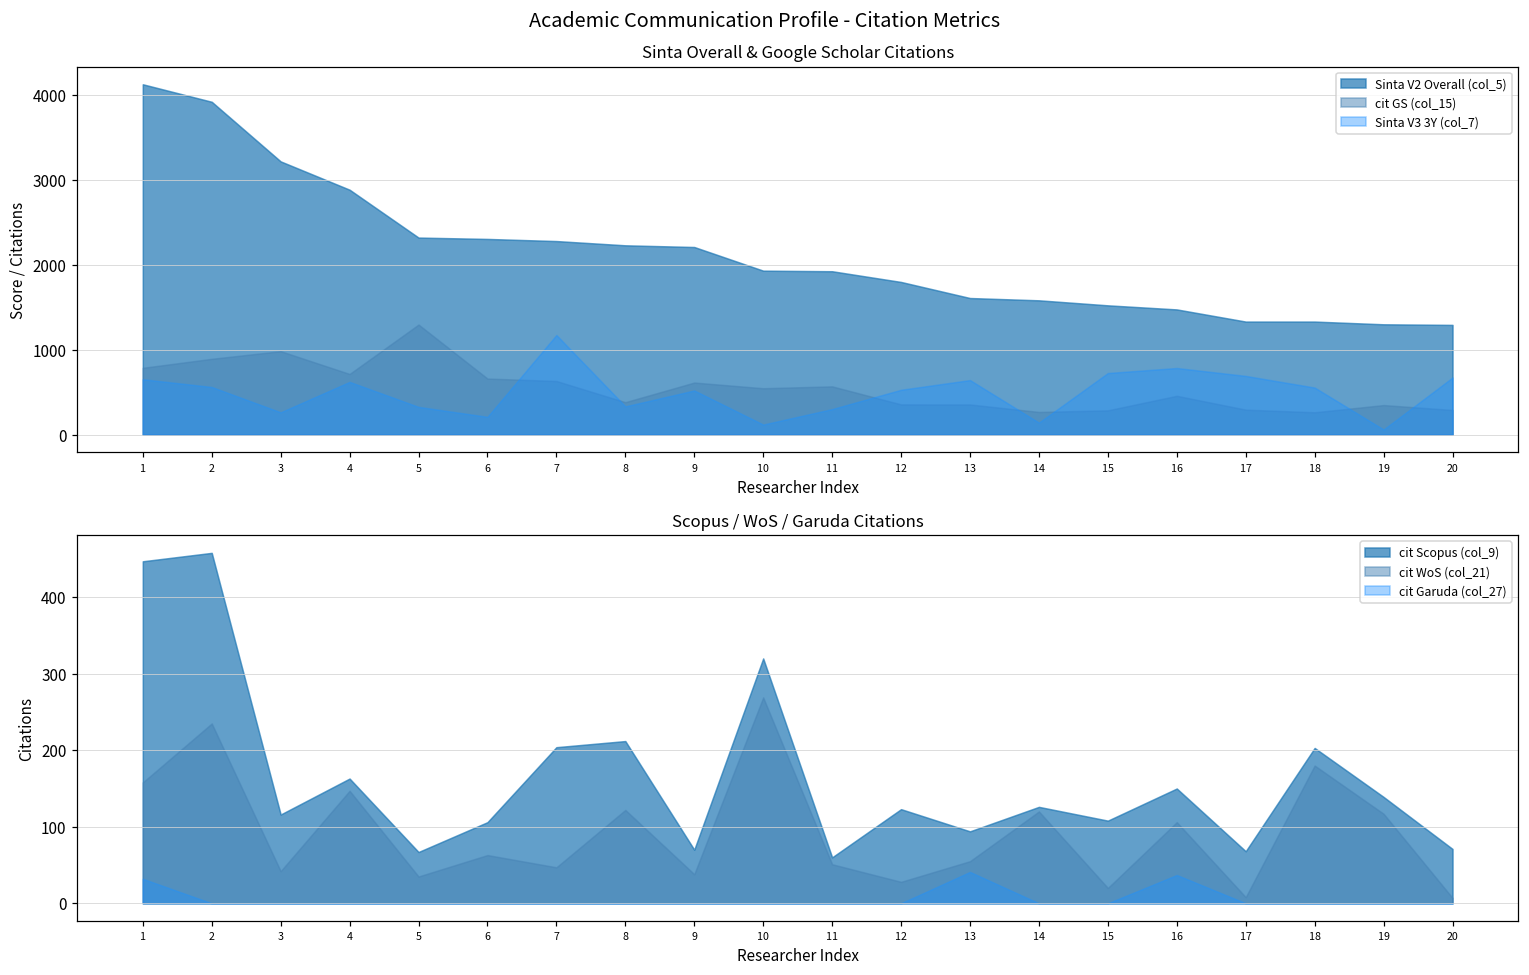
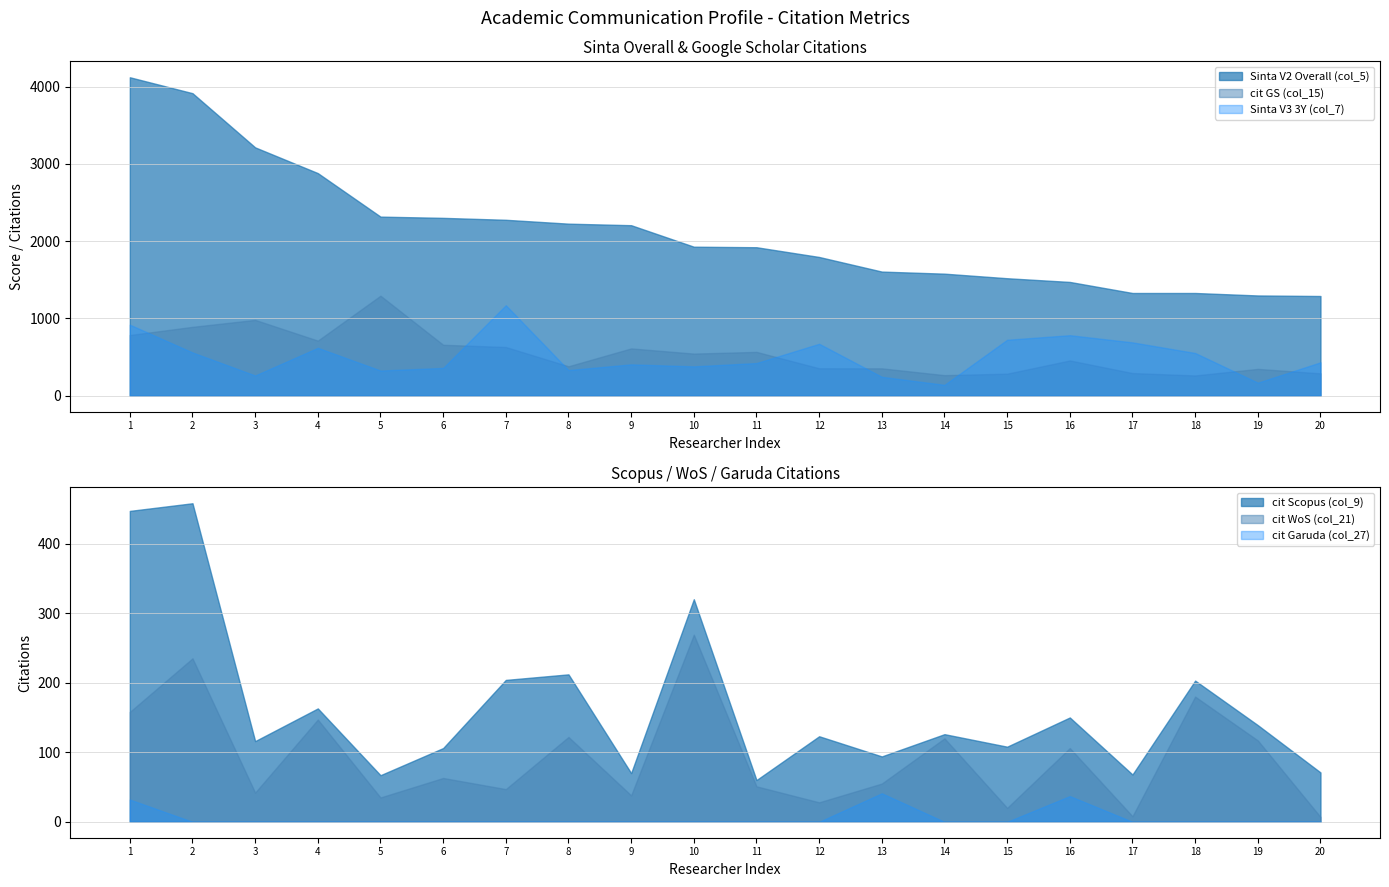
Sinta Overall & Google Scholar Citations, Sinta V3 3Y (col_7), 1: 700 -> 900
Sinta Overall & Google Scholar Citations, Sinta V3 3Y (col_7), 6: 200 -> 400
Sinta Overall & Google Scholar Citations, Sinta V3 3Y (col_7), 9: 500 -> 400
Sinta Overall & Google Scholar Citations, Sinta V3 3Y (col_7), 10: 100 -> 400
Sinta Overall & Google Scholar Citations, Sinta V3 3Y (col_7), 11: 300 -> 400
Sinta Overall & Google Scholar Citations, Sinta V3 3Y (col_7), 12: 500 -> 700
Sinta Overall & Google Scholar Citations, Sinta V3 3Y (col_7), 13: 600 -> 200
Sinta Overall & Google Scholar Citations, Sinta V3 3Y (col_7), 19: 100 -> 200
Sinta Overall & Google Scholar Citations, Sinta V3 3Y (col_7), 20: 700 -> 400
